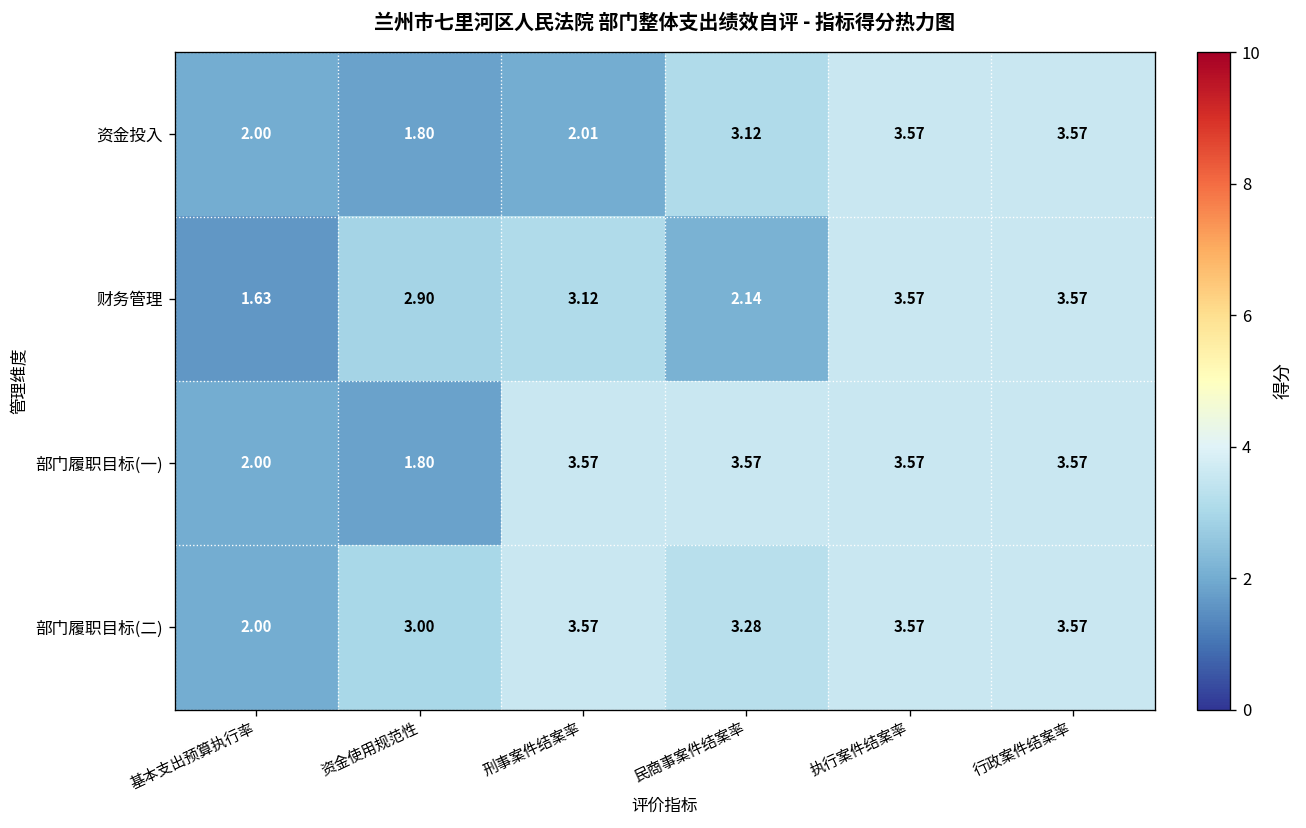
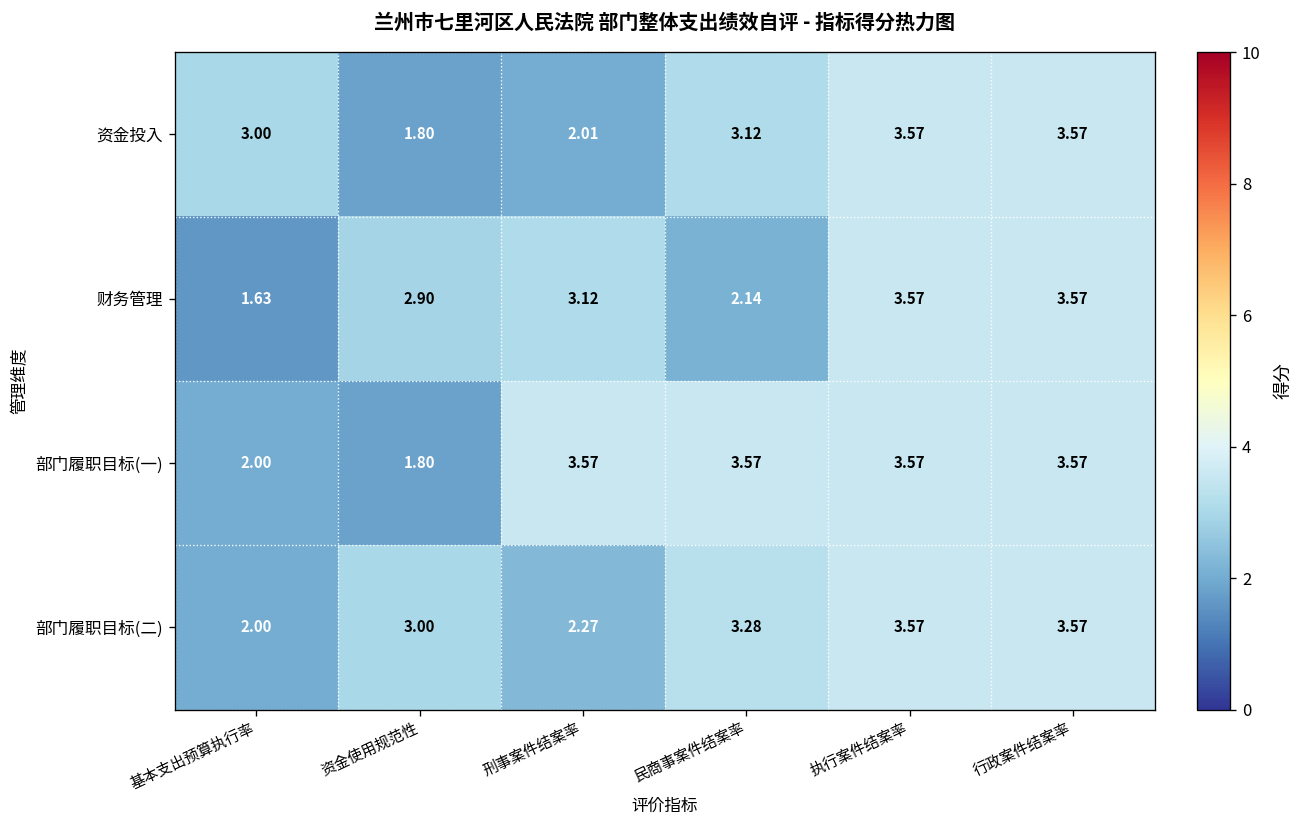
资金投入, 基本支出预算执行率: 2.00 -> 3.00
部门履职目标(二), 刑事案件结案率: 3.57 -> 2.27
